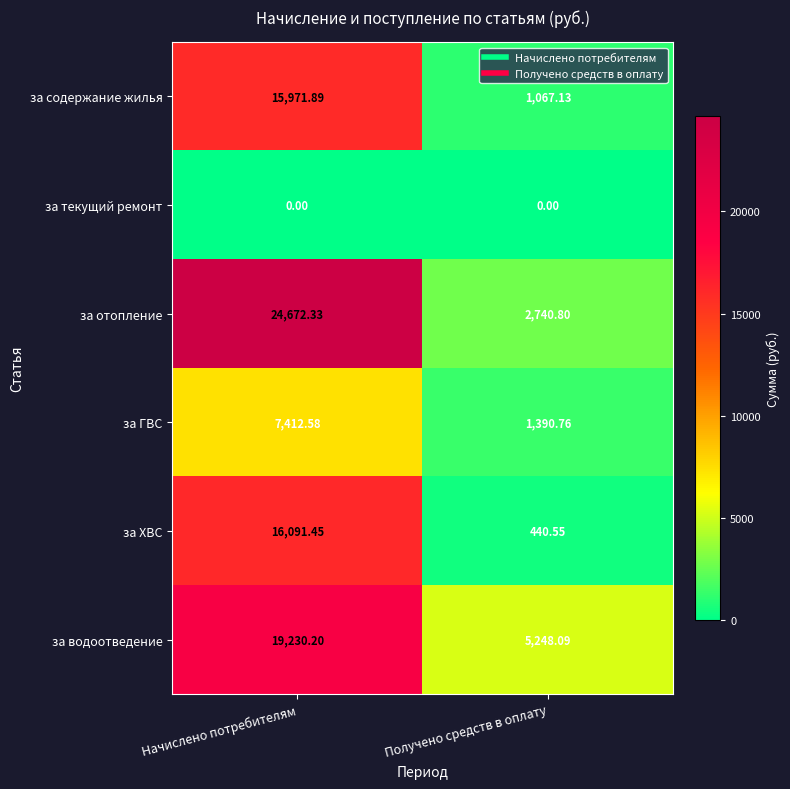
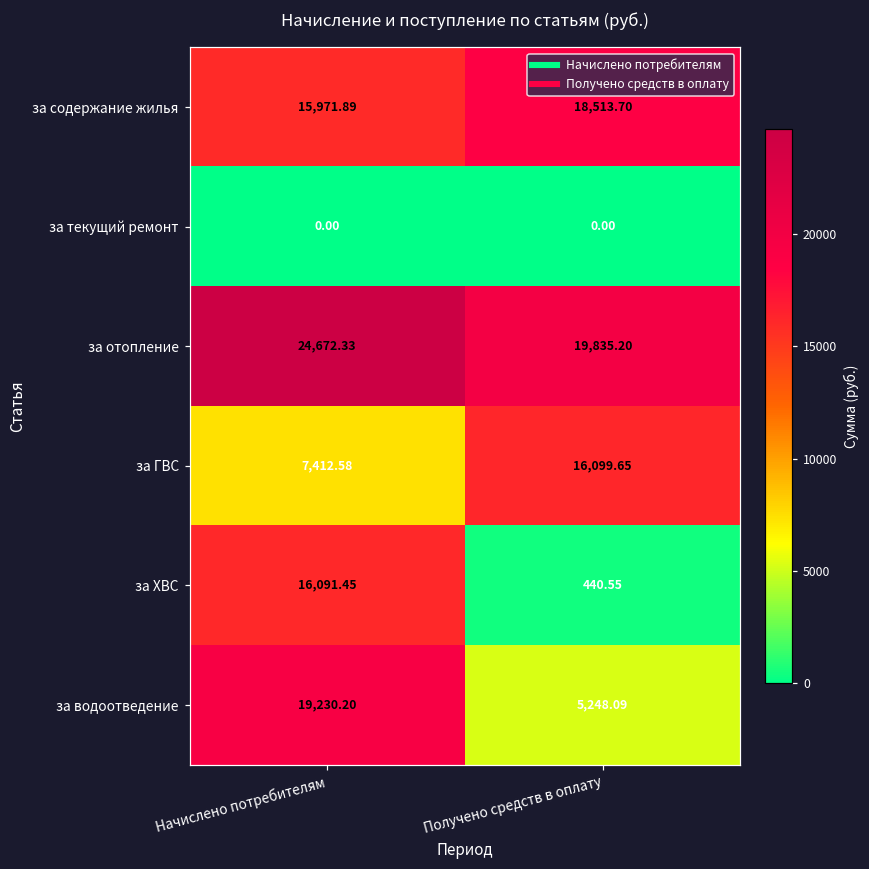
за содержание жилья, Получено средств в оплату: 1,067.13 -> 18,513.70
за отопление, Получено средств в оплату: 2,740.80 -> 19,835.20
за ГВС, Получено средств в оплату: 1,390.76 -> 16,099.65
